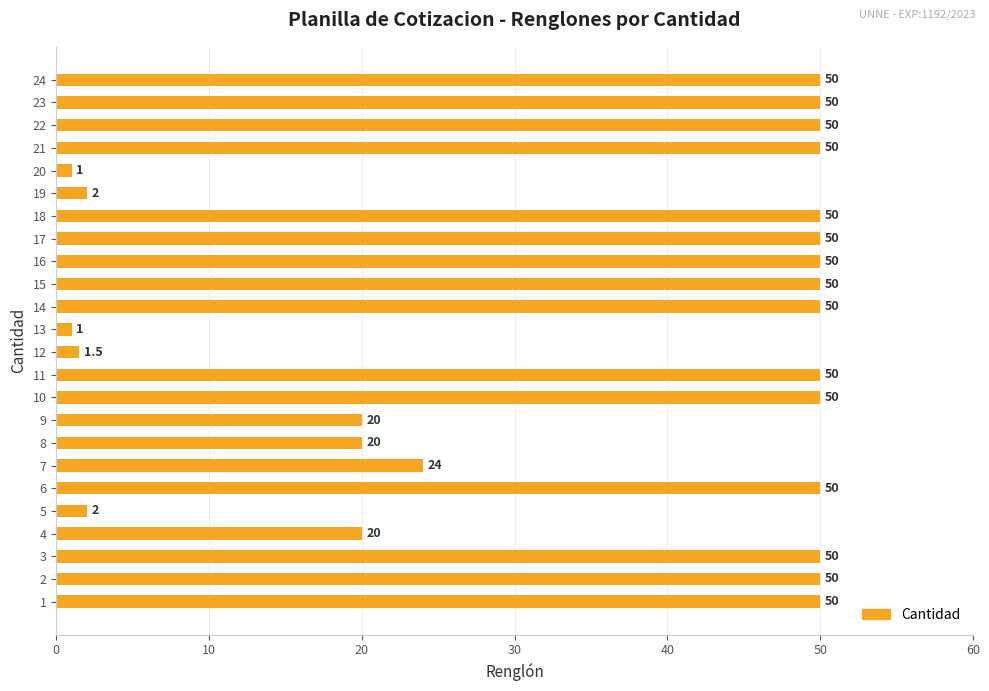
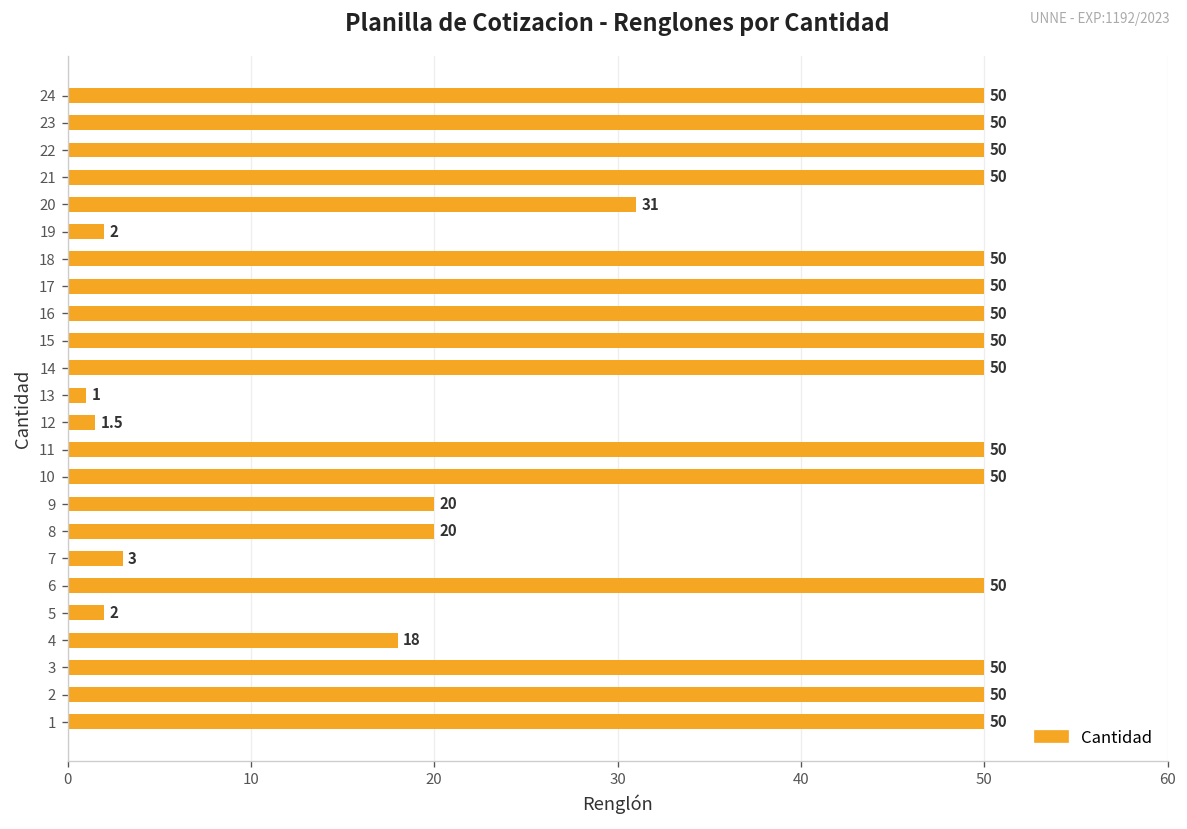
20: 1 -> 31
7: 24 -> 3
4: 20 -> 18
